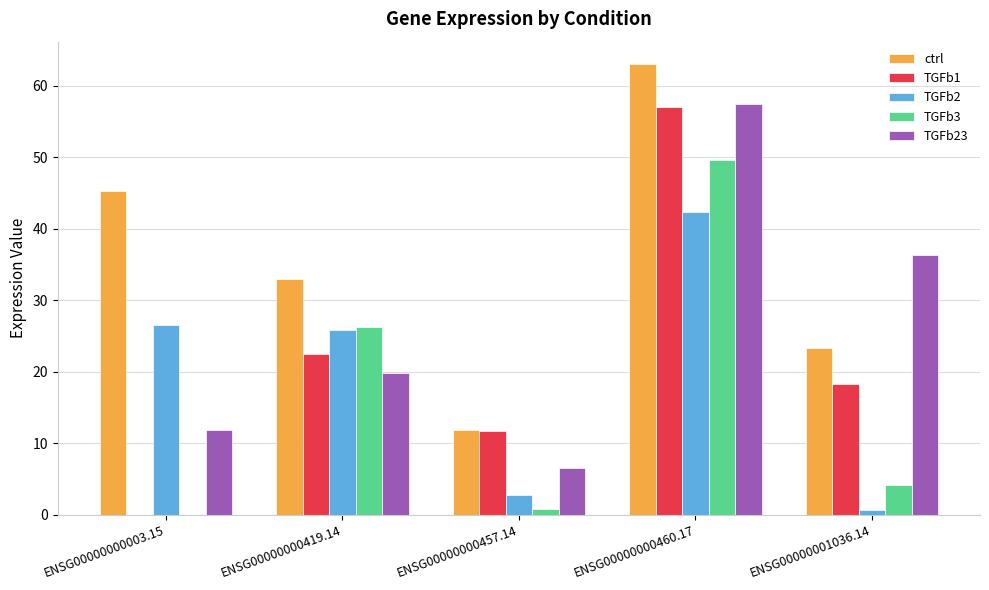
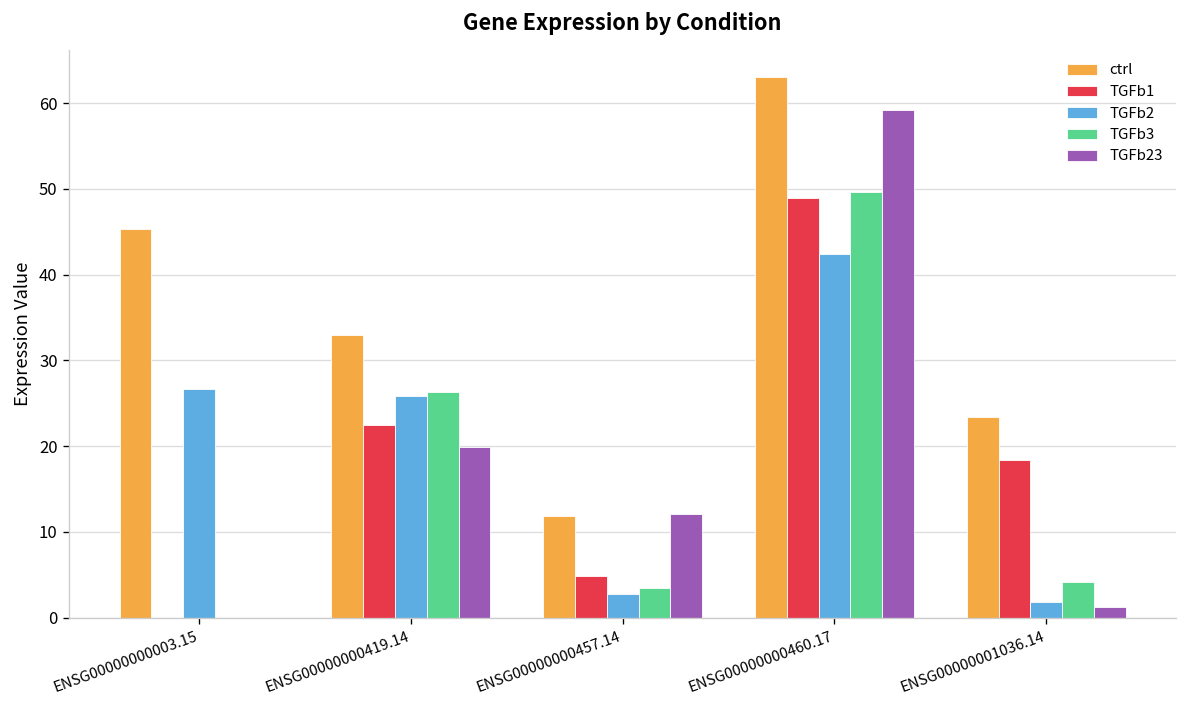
TGFb23, ENSG00000000003.15: 12 -> 0
TGFb1, ENSG00000000457.14: 12 -> 5
TGFb3, ENSG00000000457.14: 1 -> 3
TGFb23, ENSG00000000457.14: 7 -> 12
TGFb1, ENSG00000000460.17: 57 -> 49
TGFb23, ENSG00000000460.17: 57 -> 59
TGFb2, ENSG00000001036.14: 1 -> 2
TGFb23, ENSG00000001036.14: 36 -> 1
